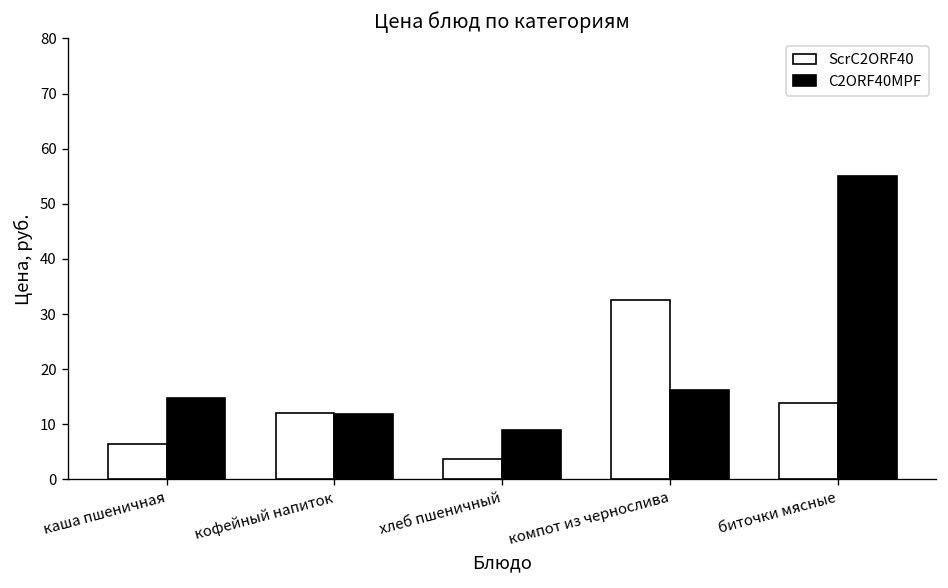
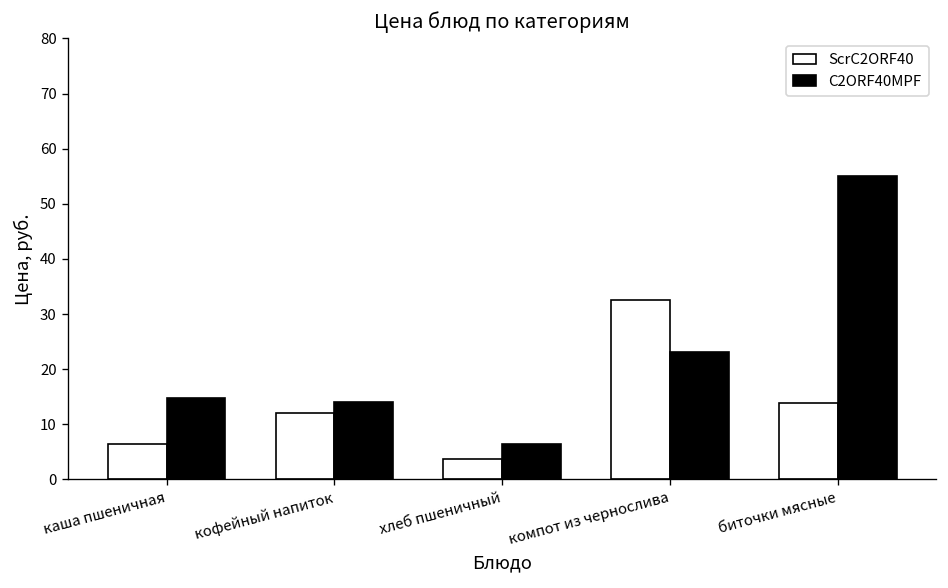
C2ORF40MPF, кофейный напиток: 12 -> 14
C2ORF40MPF, хлеб пшеничный: 9 -> 7
C2ORF40MPF, компот из чернослива: 16 -> 23
